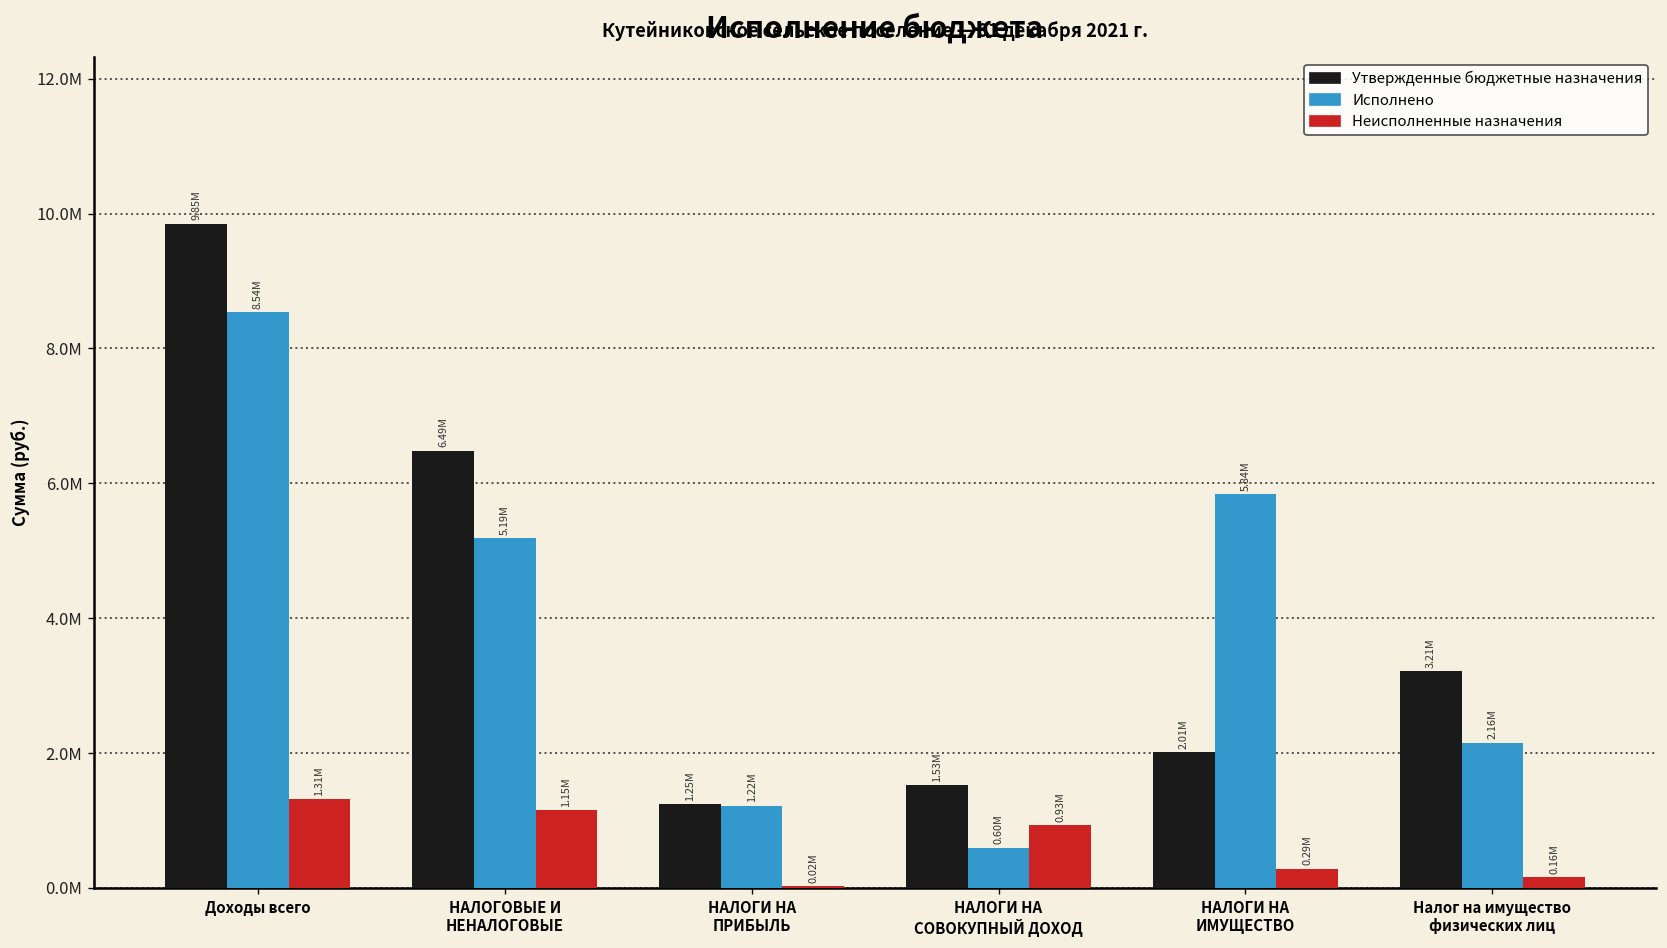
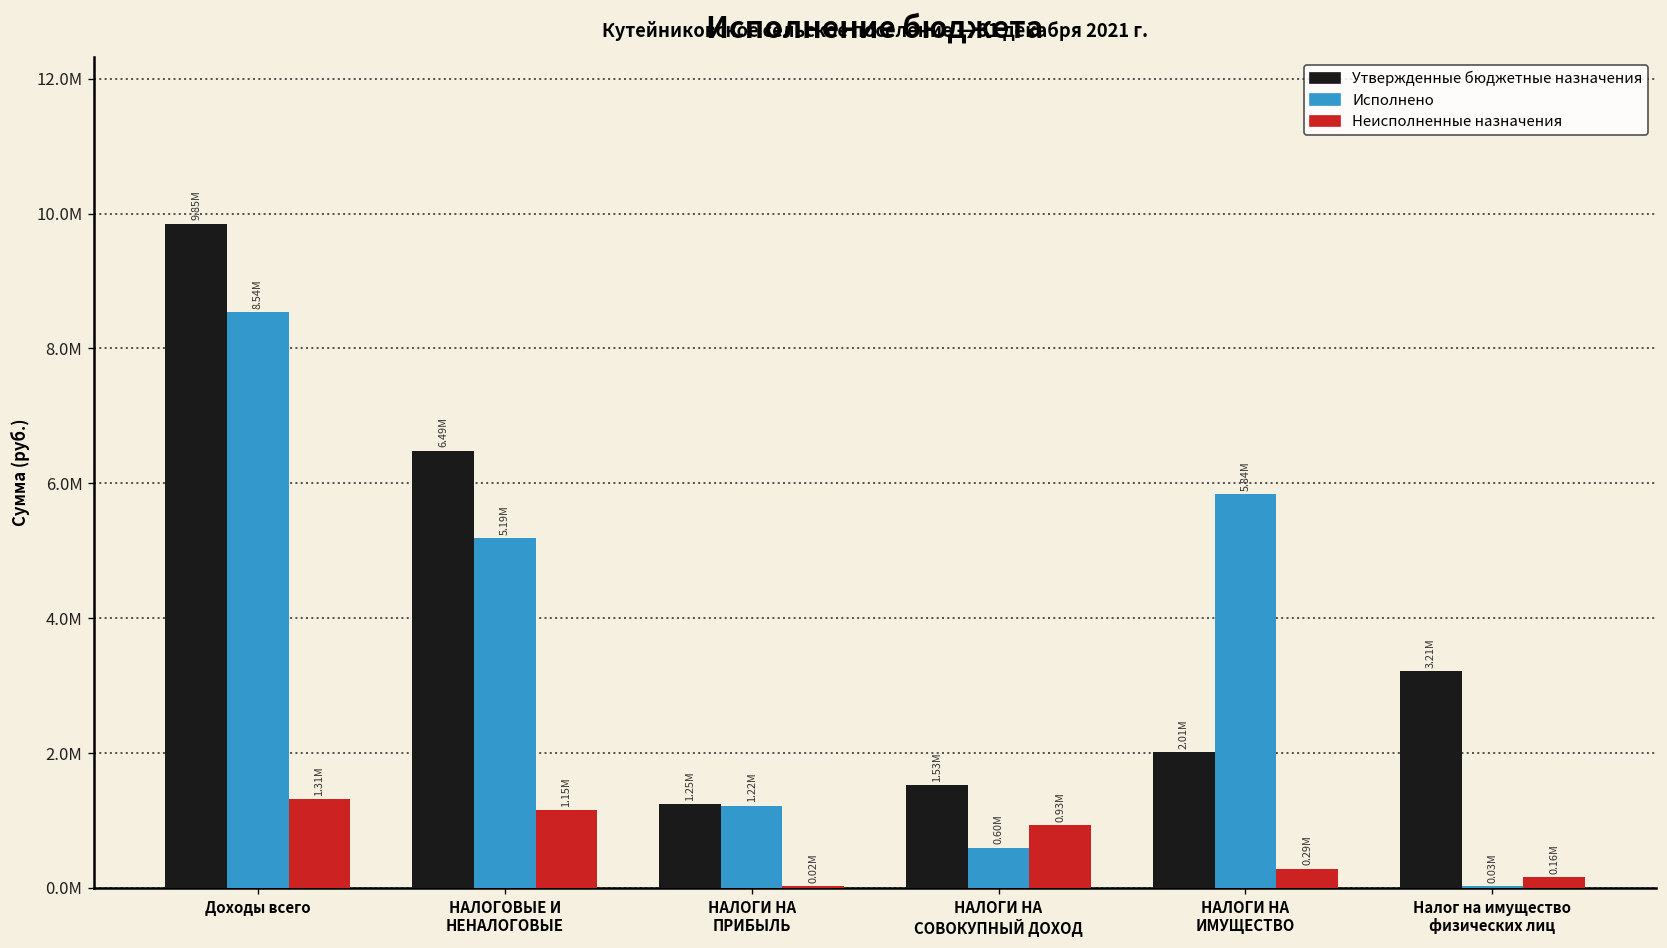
Исполнено, Налог на имущество физических лиц: 2.16M -> 0.03M
